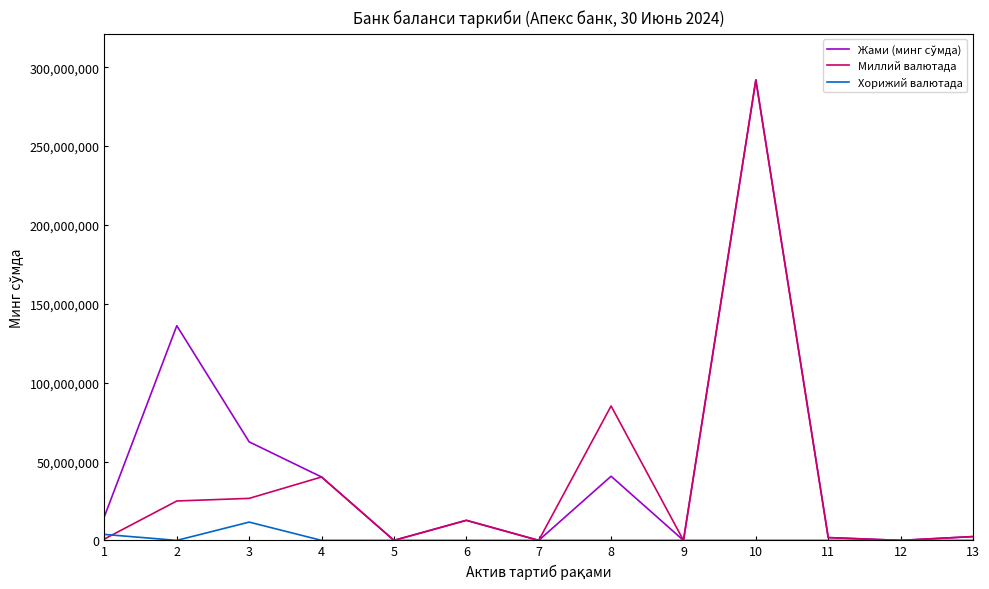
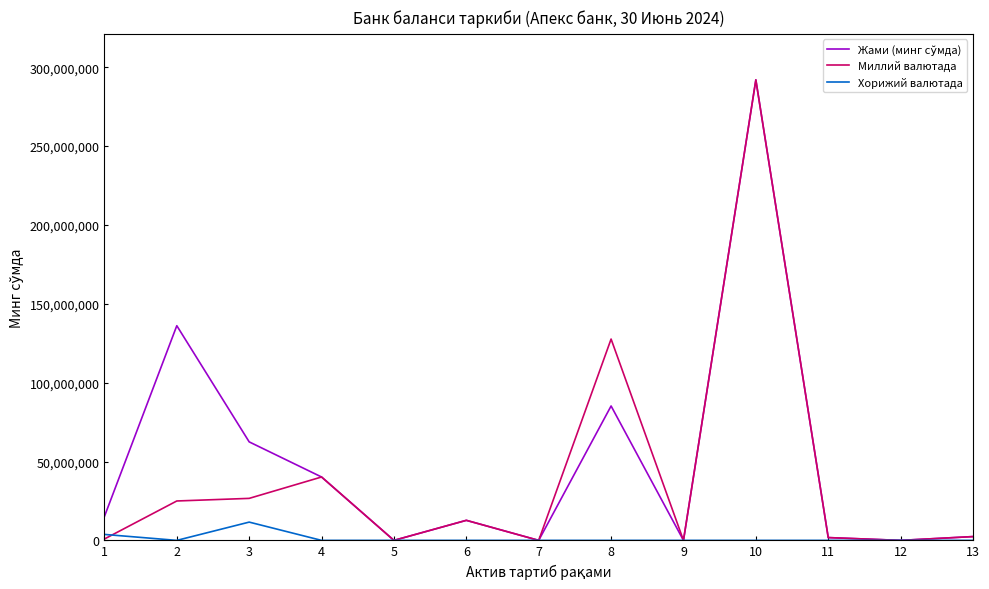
Жами (минг сўмда), 8: 41,000,000 -> 85,000,000
Миллий валютада, 8: 85,000,000 -> 128,000,000
